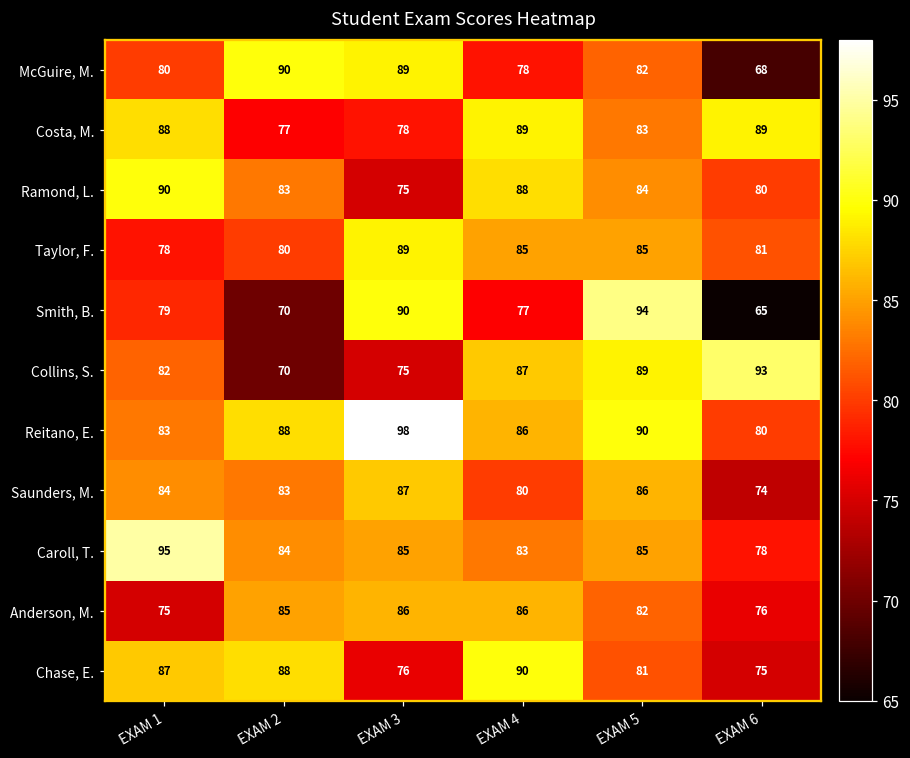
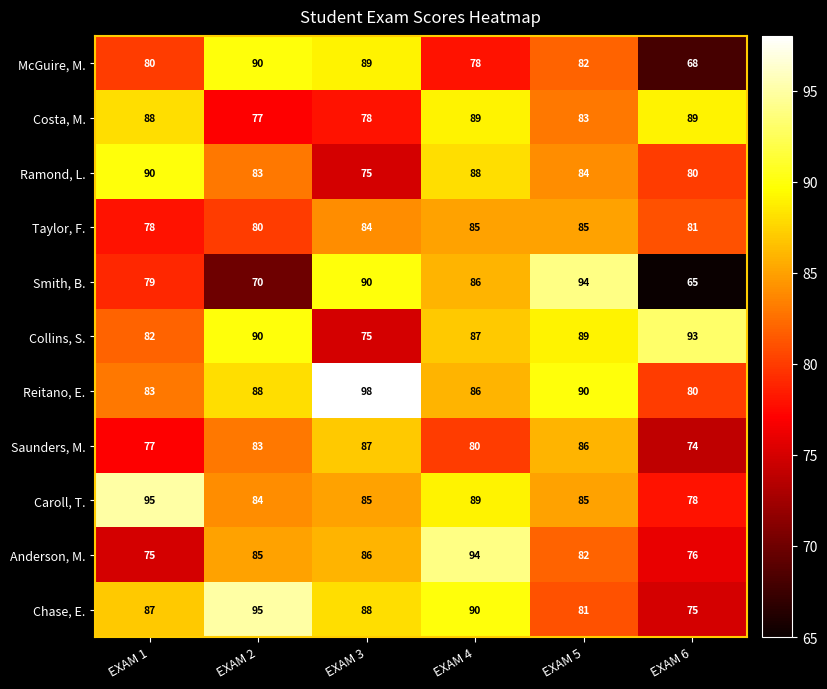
Taylor, F., EXAM 3: 89 -> 84
Smith, B., EXAM 4: 77 -> 86
Collins, S., EXAM 2: 70 -> 90
Saunders, M., EXAM 1: 84 -> 77
Caroll, T., EXAM 4: 83 -> 89
Anderson, M., EXAM 4: 86 -> 94
Chase, E., EXAM 2: 88 -> 95
Chase, E., EXAM 3: 76 -> 88
